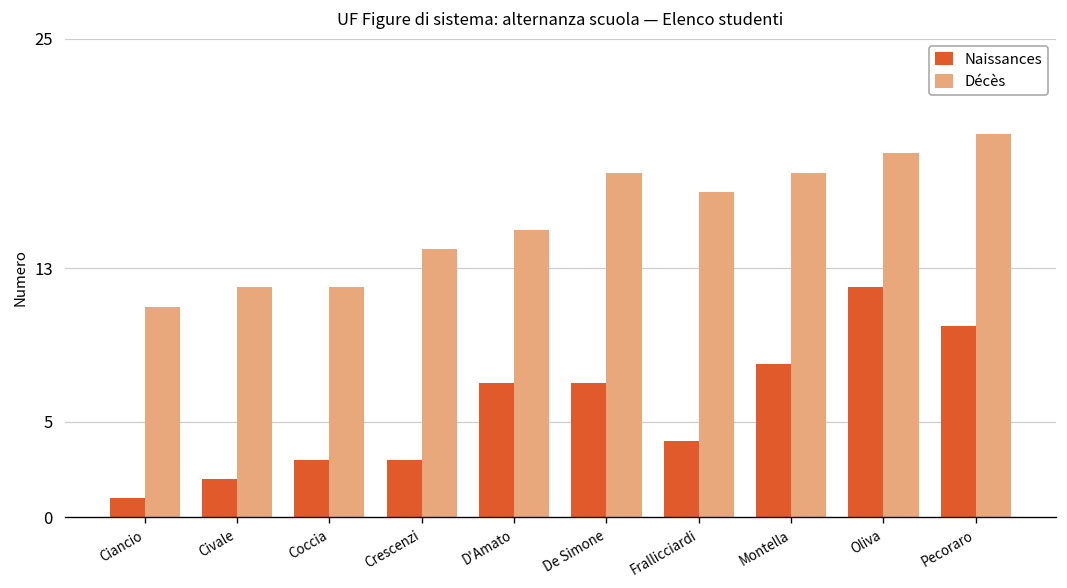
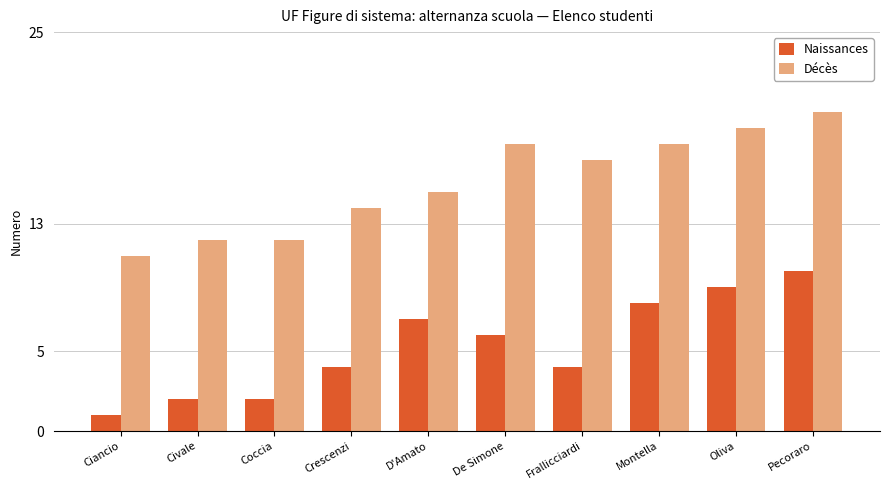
Naissances, Coccia: 3 -> 2
Naissances, Crescenzi: 3 -> 4
Naissances, De Simone: 7 -> 6
Naissances, Oliva: 12 -> 9
